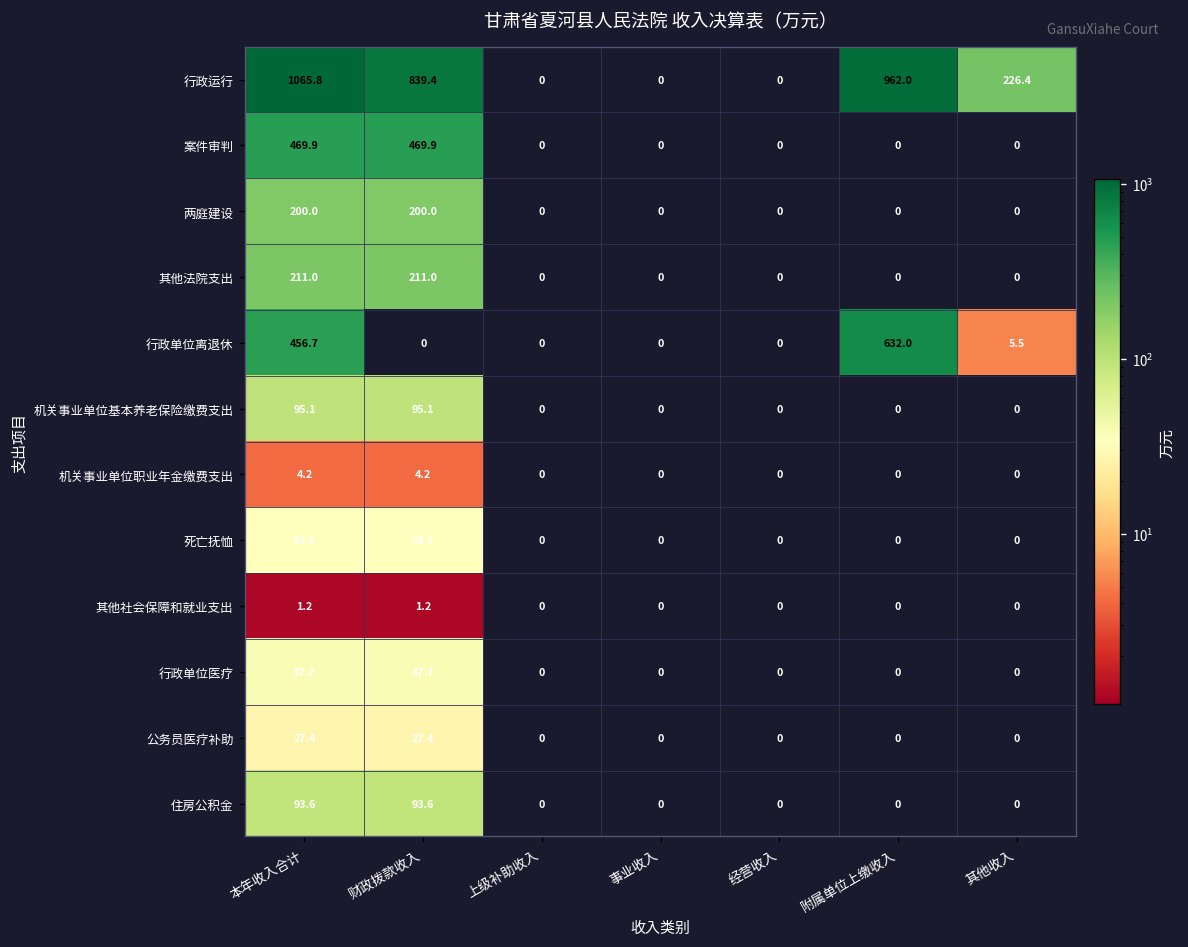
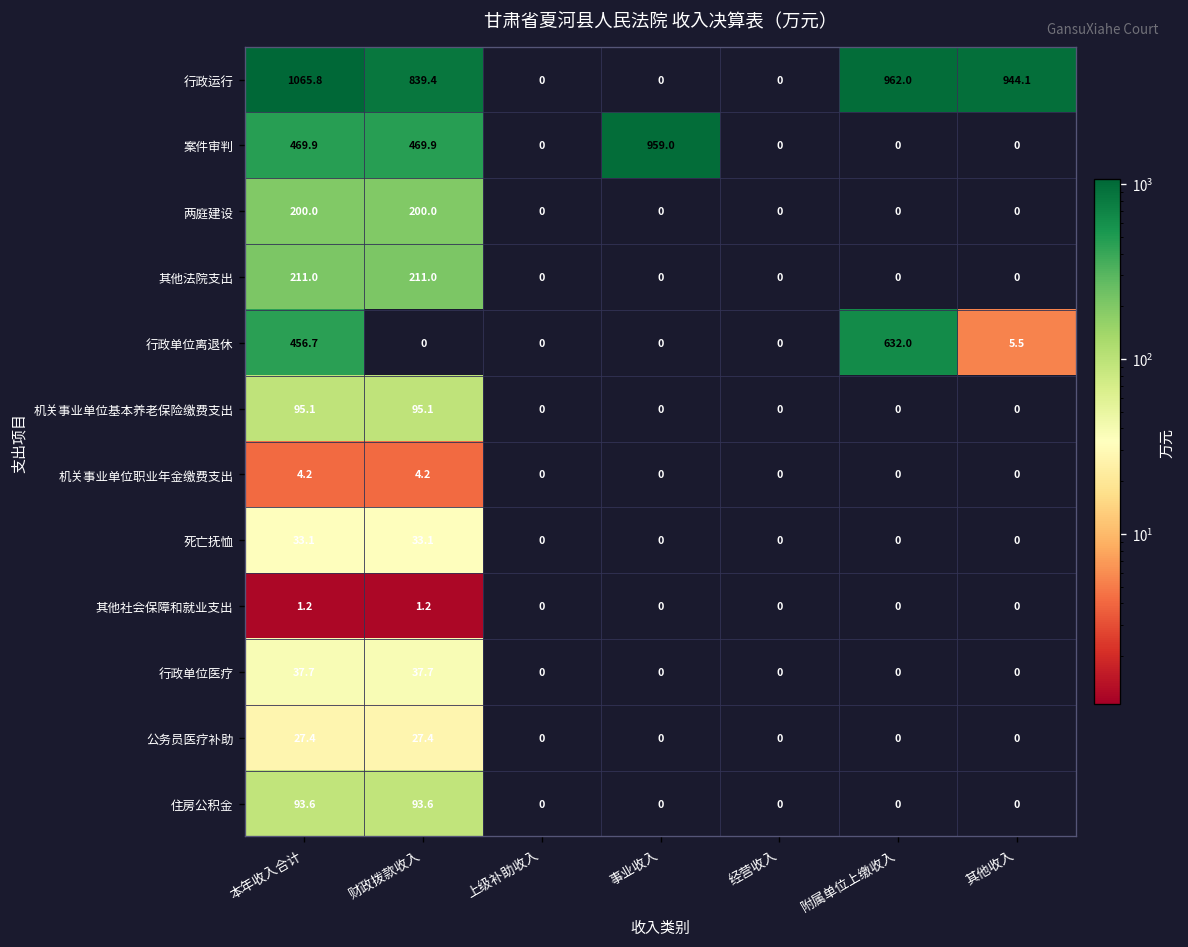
行政运行, 其他收入: 226.4 -> 944.1
案件审判, 事业收入: 0 -> 959.0
